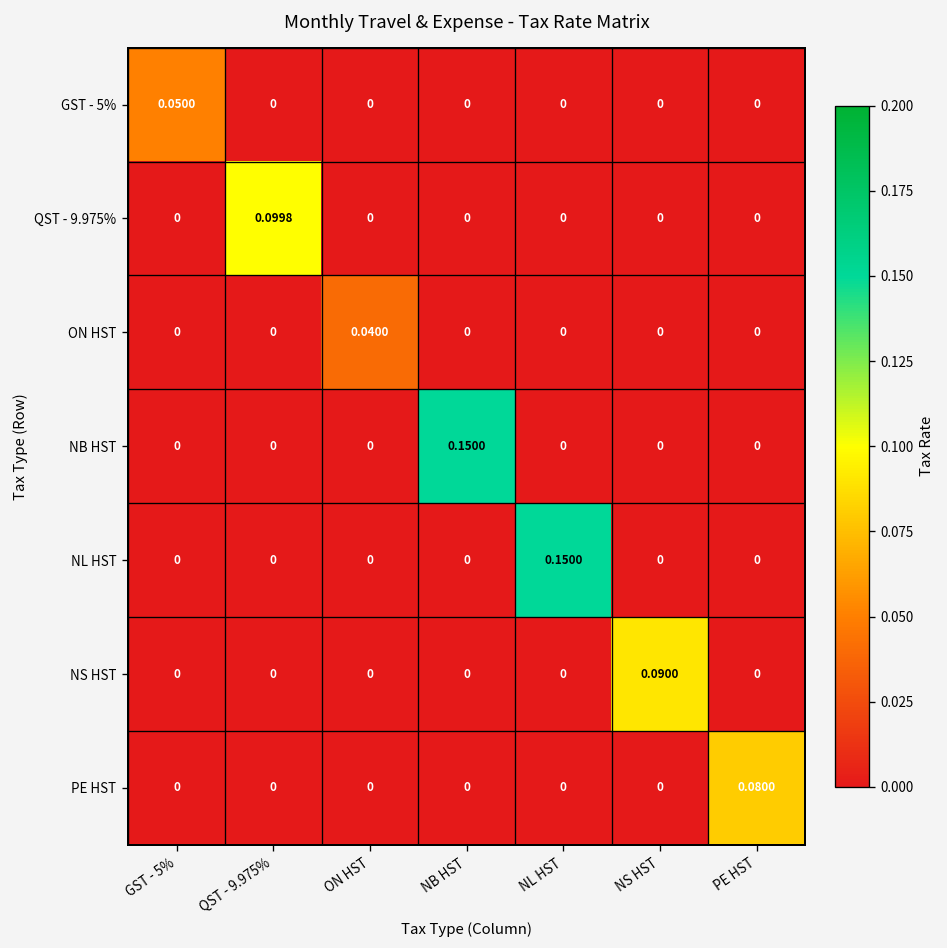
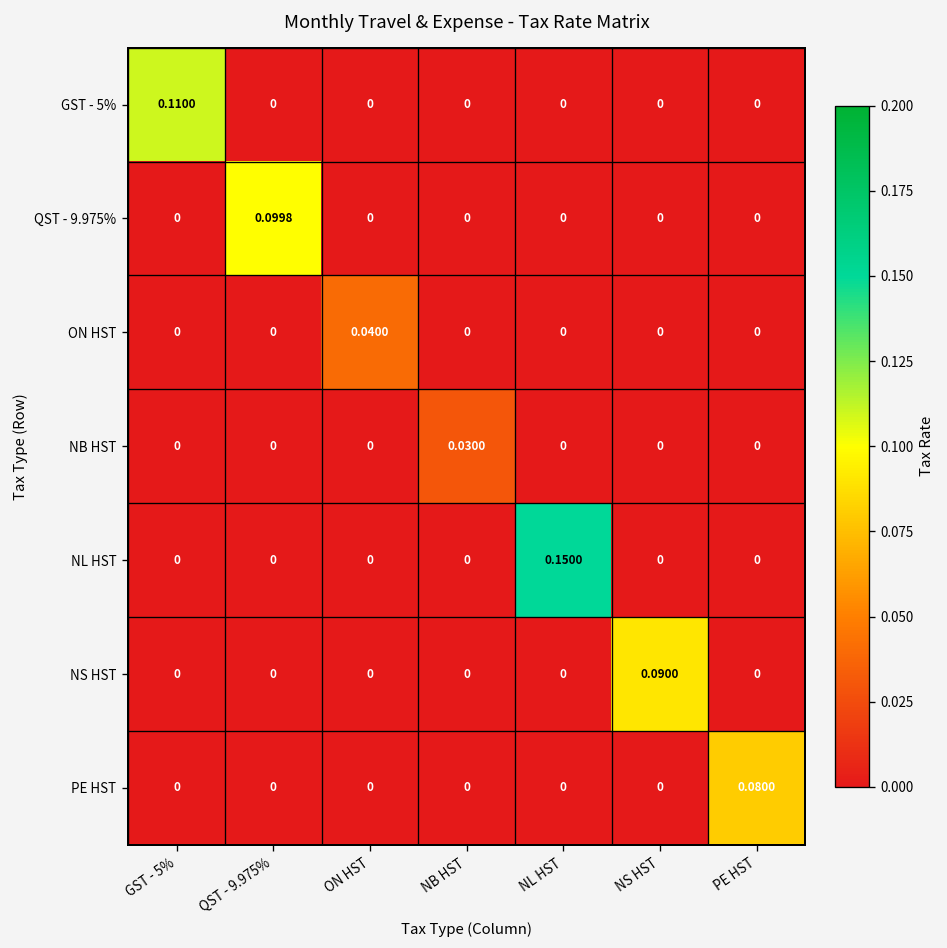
GST - 5%, GST - 5%: 0.0500 -> 0.1100
NB HST, NB HST: 0.1500 -> 0.0300
